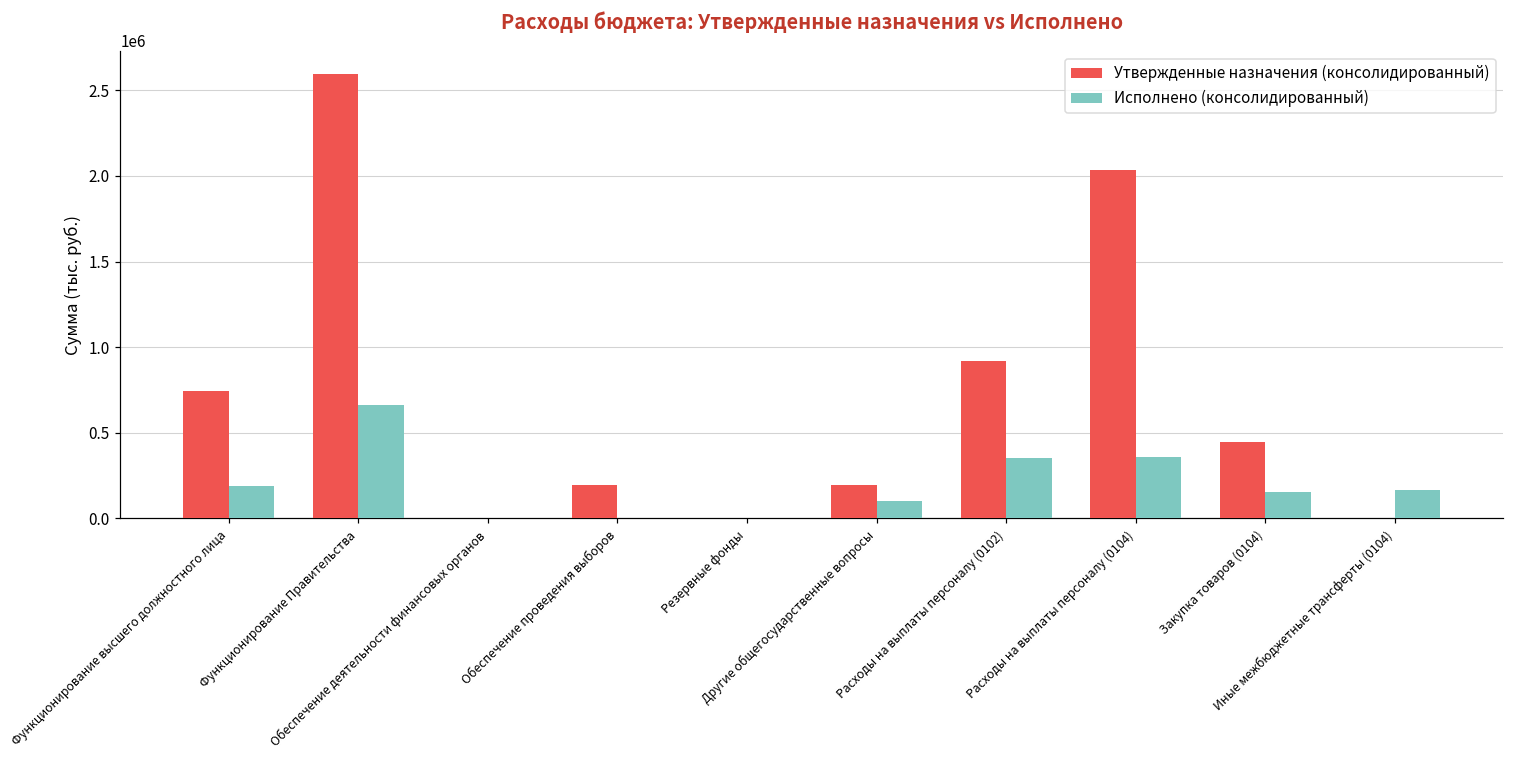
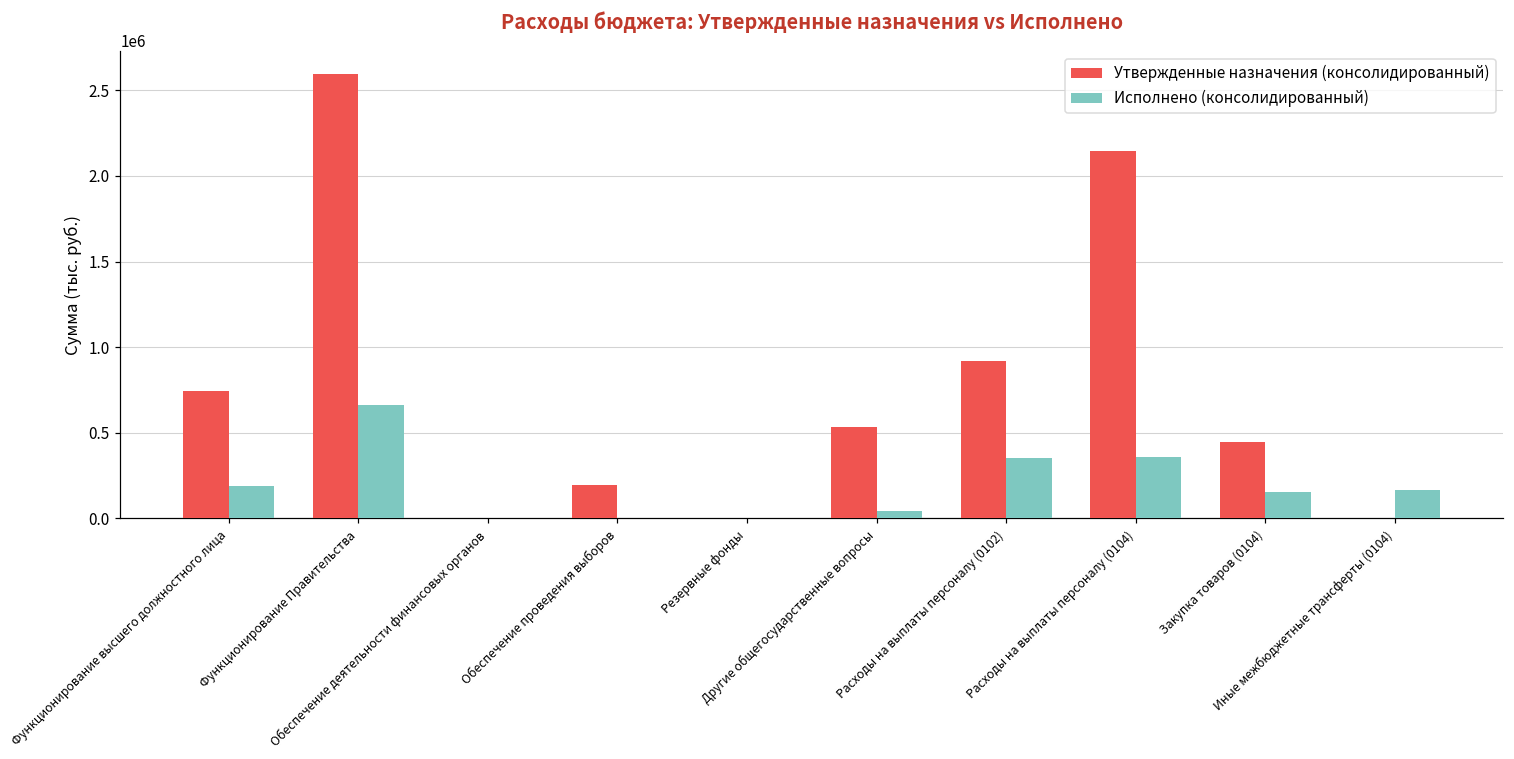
Утвержденные назначения (консолидированный), Другие общегосударственные вопросы: 200000 -> 530000
Исполнено (консолидированный), Другие общегосударственные вопросы: 100000 -> 40000
Утвержденные назначения (консолидированный), Расходы на выплаты персоналу (0104): 2030000 -> 2150000
